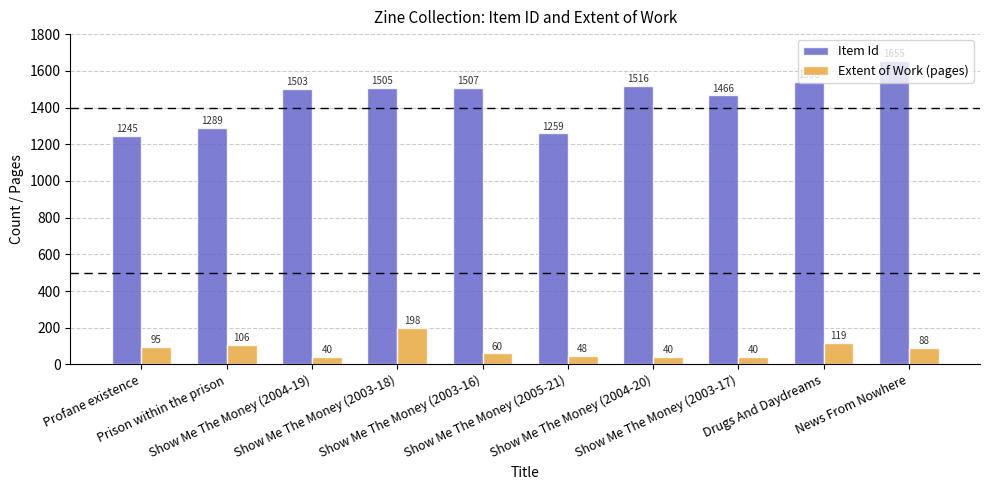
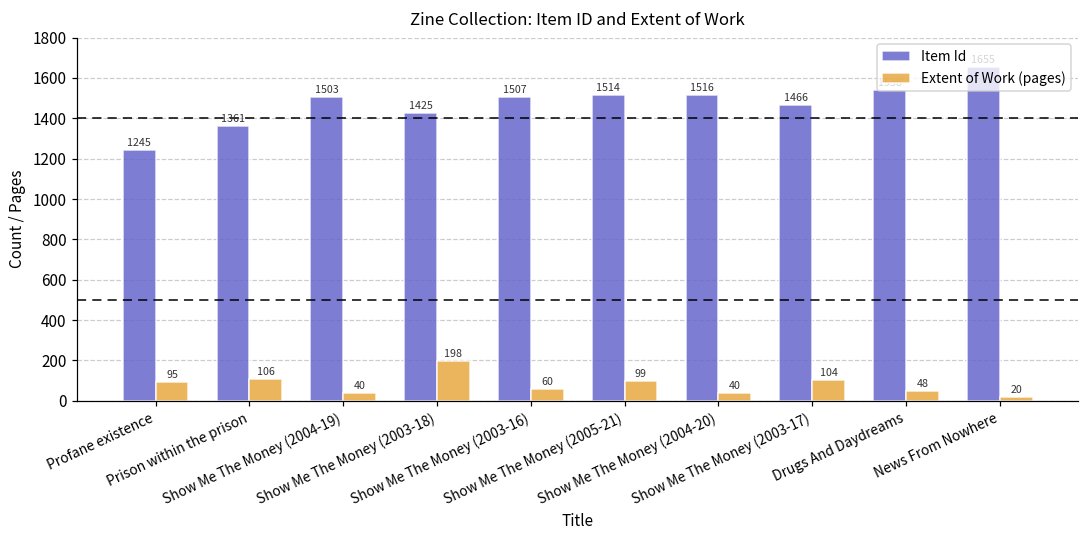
Item Id, Prison within the prison: 1289 -> 1361
Item Id, Show Me The Money (2003-18): 1505 -> 1425
Item Id, Show Me The Money (2005-21): 1259 -> 1514
Extent of Work (pages), Show Me The Money (2005-21): 48 -> 99
Extent of Work (pages), Show Me The Money (2003-17): 40 -> 104
Extent of Work (pages), Drugs And Daydreams: 119 -> 48
Extent of Work (pages), News From Nowhere: 88 -> 20
